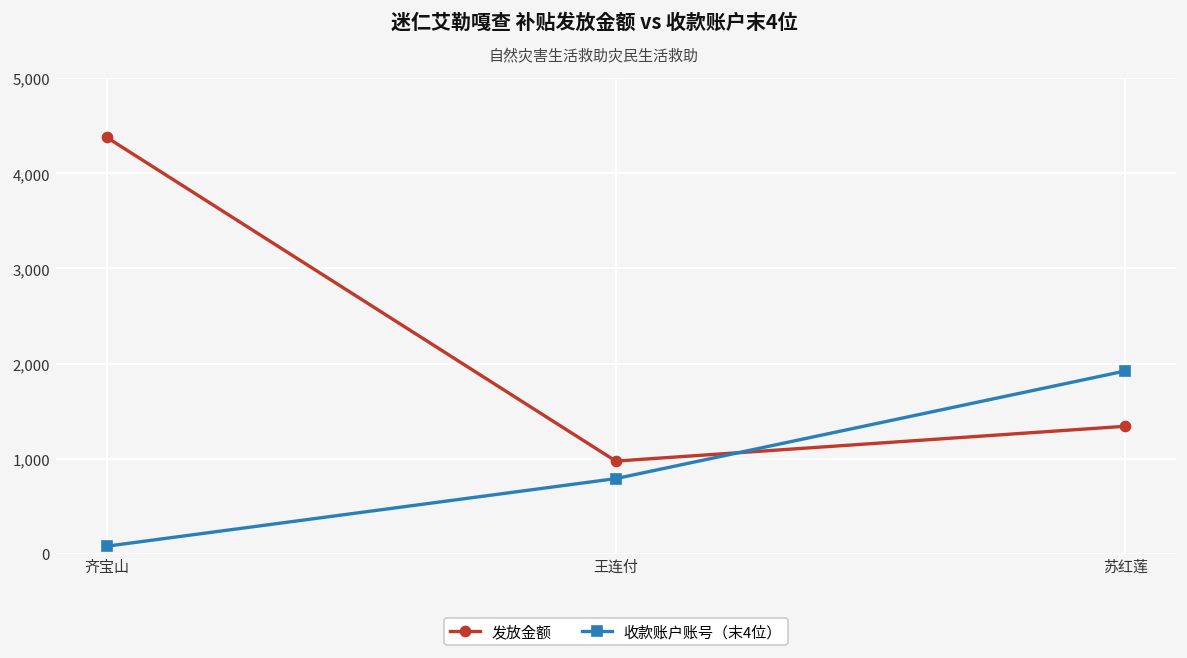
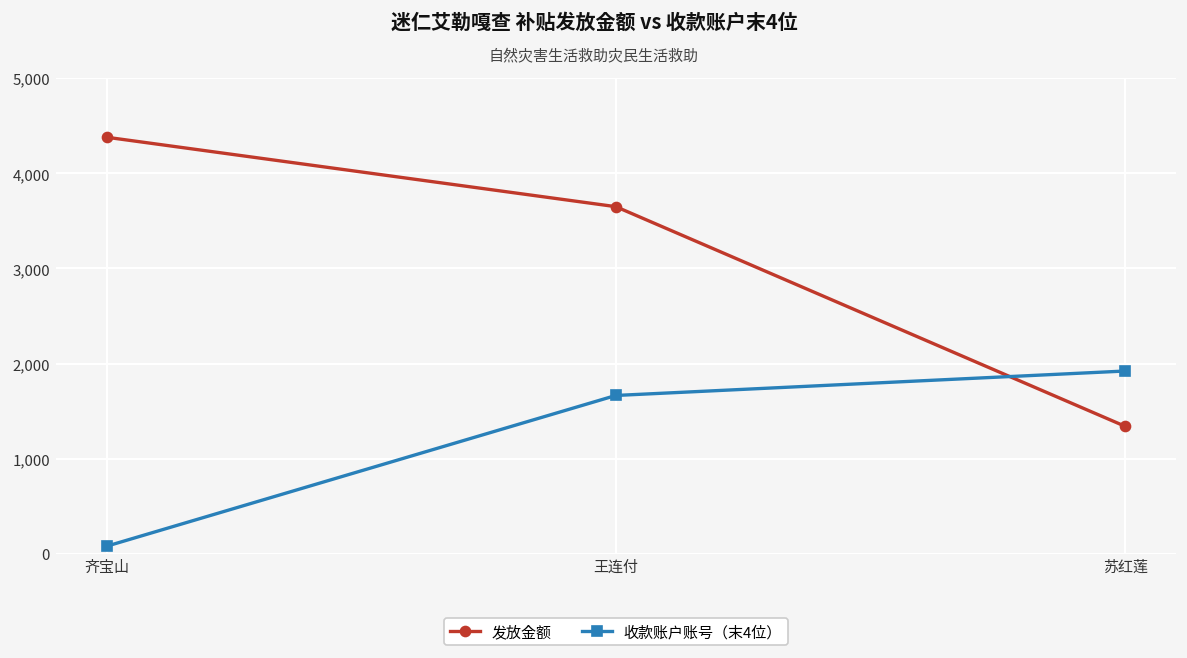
发放金额, 王连付: 1,000 -> 3,700
收款账户账号（末4位）, 王连付: 800 -> 1,700
